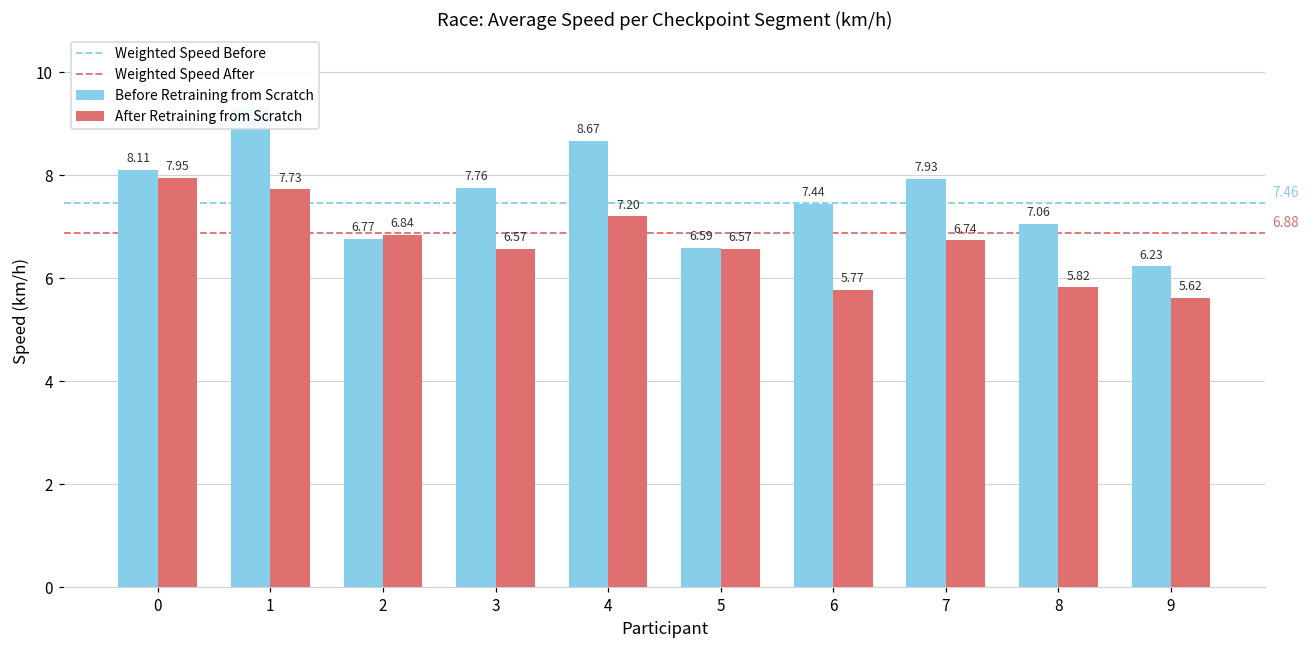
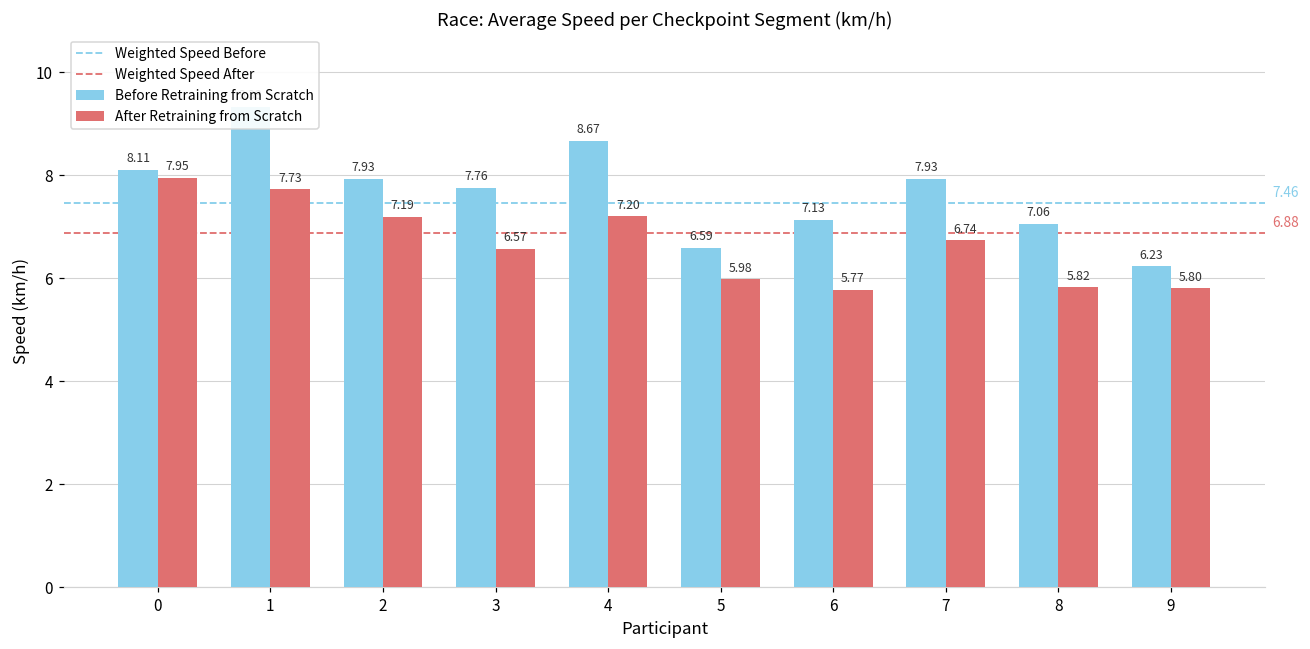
Before Retraining from Scratch, 2: 6.77 -> 7.93
After Retraining from Scratch, 2: 6.84 -> 7.19
After Retraining from Scratch, 5: 6.57 -> 5.98
Before Retraining from Scratch, 6: 7.44 -> 7.13
After Retraining from Scratch, 9: 5.62 -> 5.80
